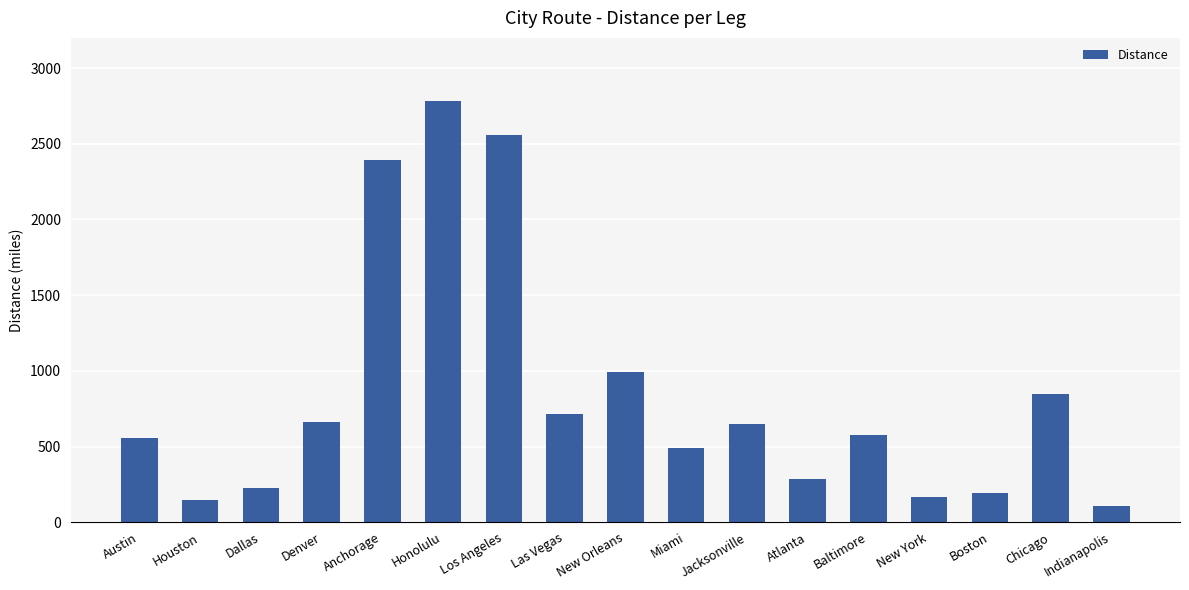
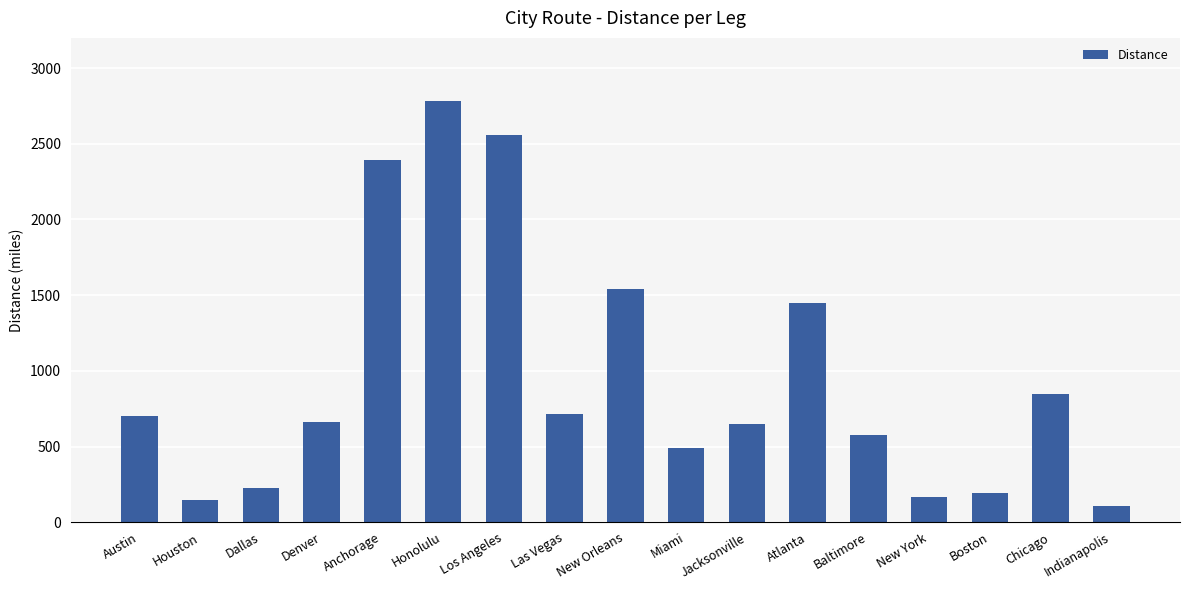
Austin: 560 -> 700
New Orleans: 990 -> 1540
Atlanta: 280 -> 1450
